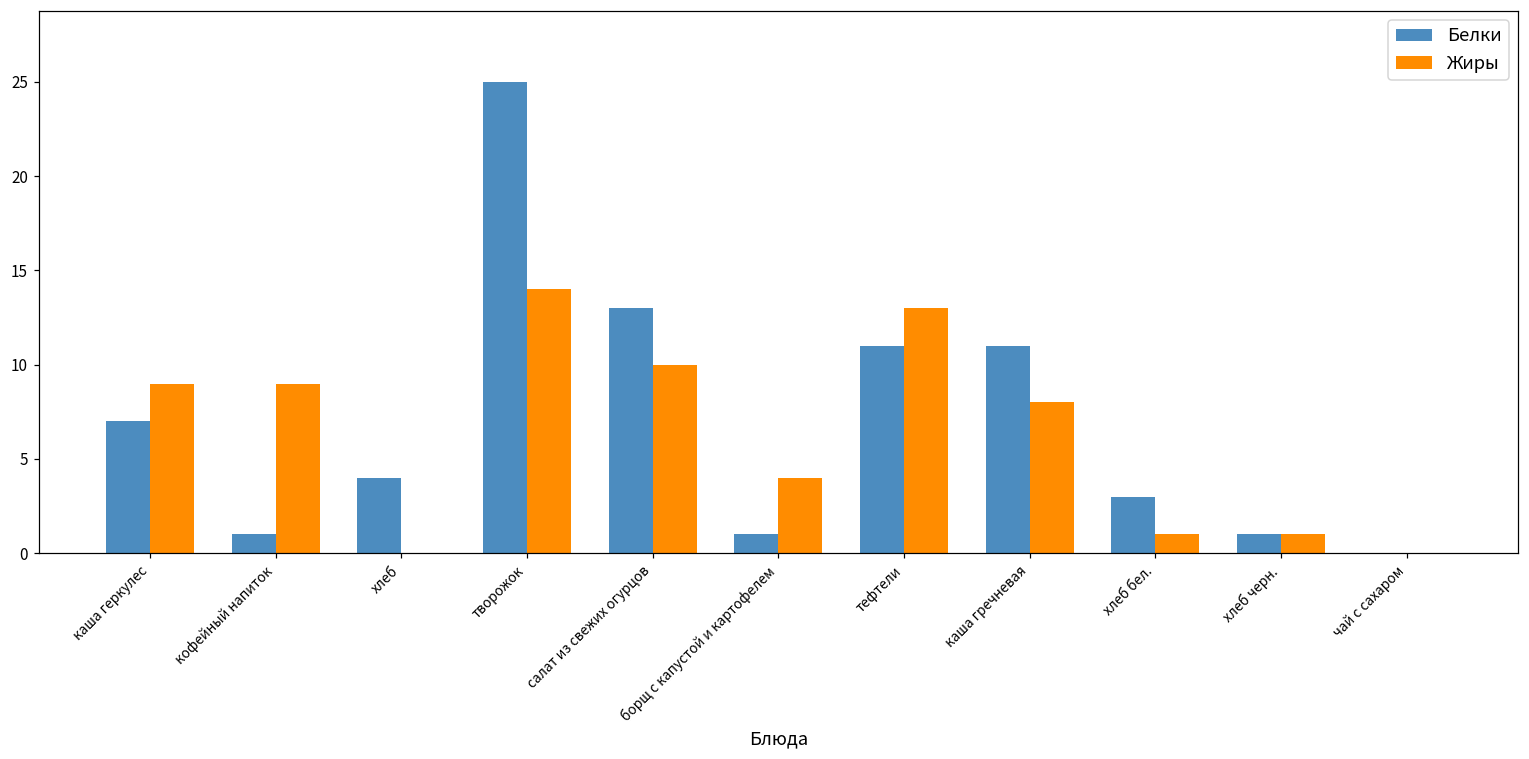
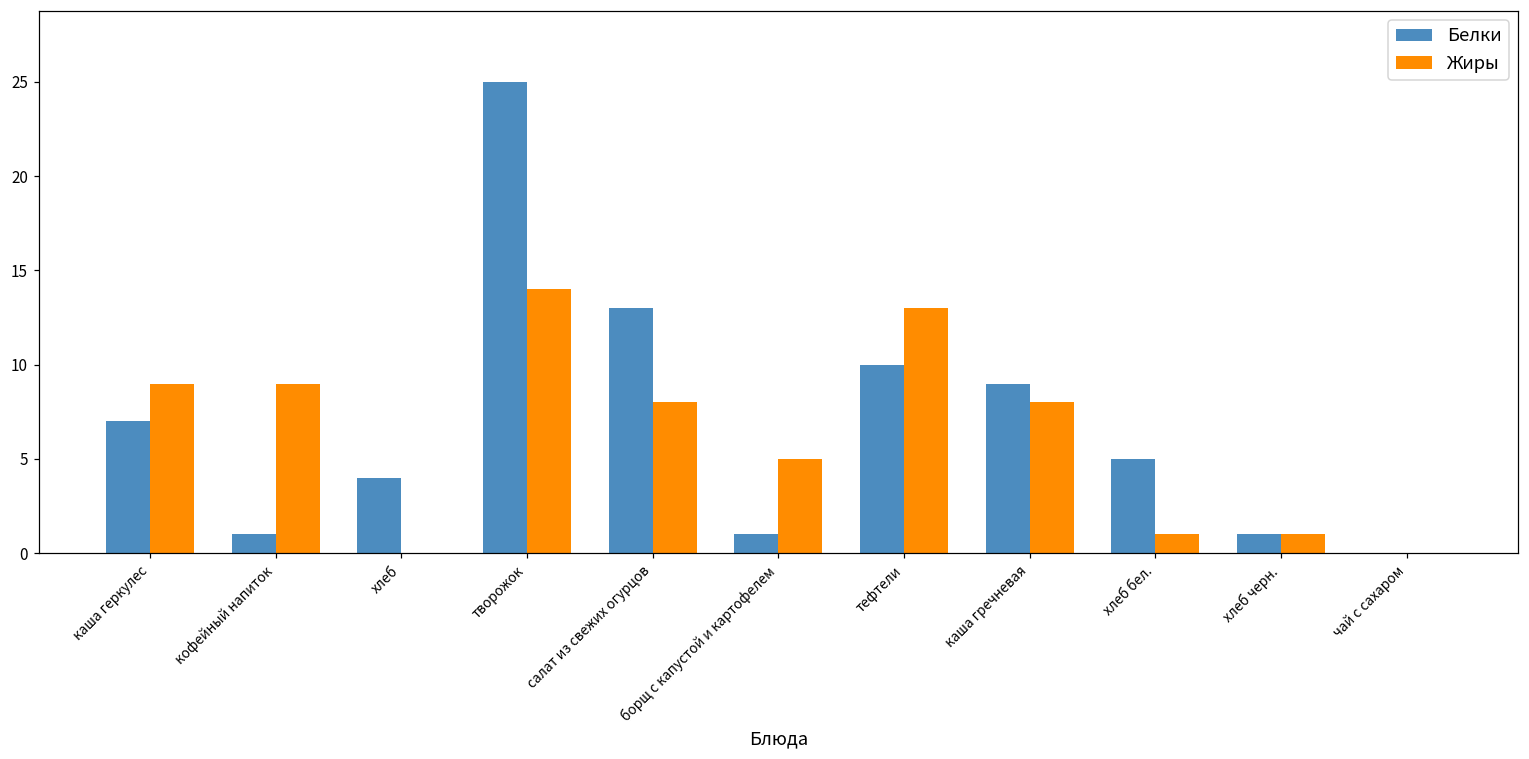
Жиры, салат из свежих огурцов: 10 -> 8
Жиры, борщ с капустой и картофелем: 4 -> 5
Белки, тефтели: 11 -> 10
Белки, каша гречневая: 11 -> 9
Белки, хлеб бел.: 3 -> 5
